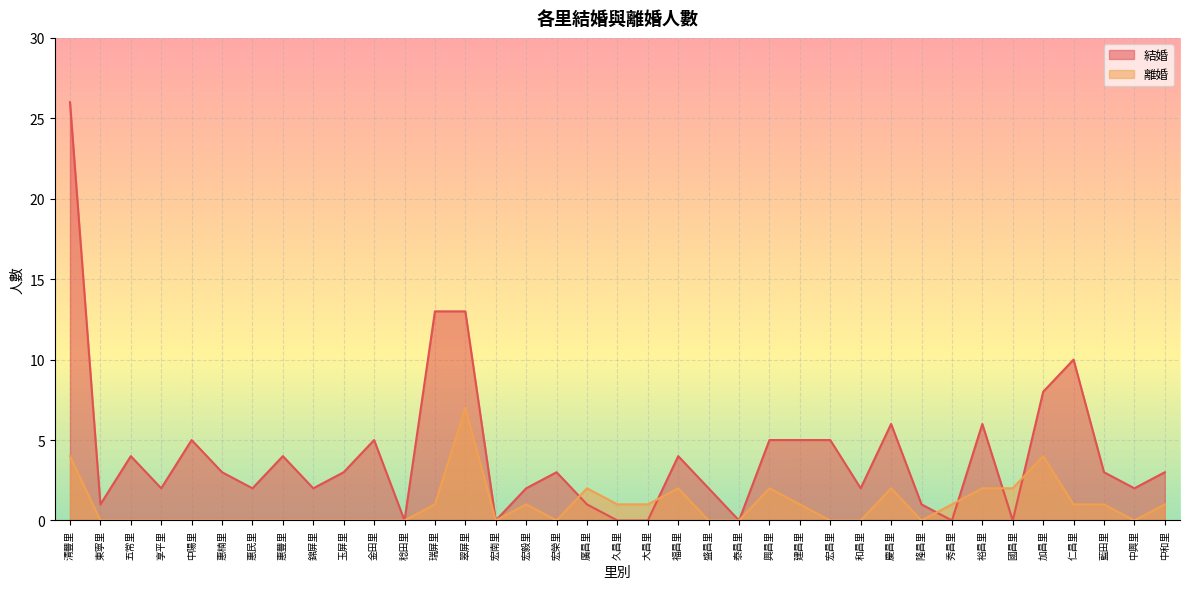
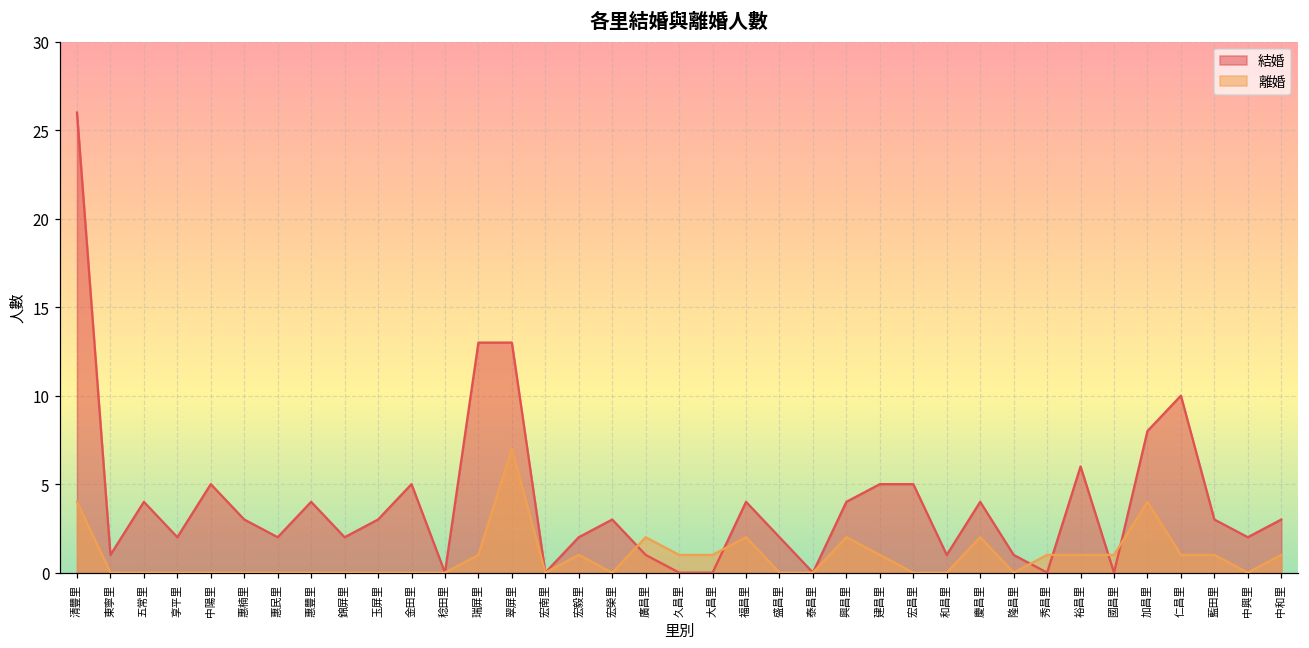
結婚, 興昌里: 5 -> 4
結婚, 和昌里: 2 -> 1
結婚, 慶昌里: 6 -> 4
離婚, 裕昌里: 2 -> 1
離婚, 國昌里: 2 -> 1
